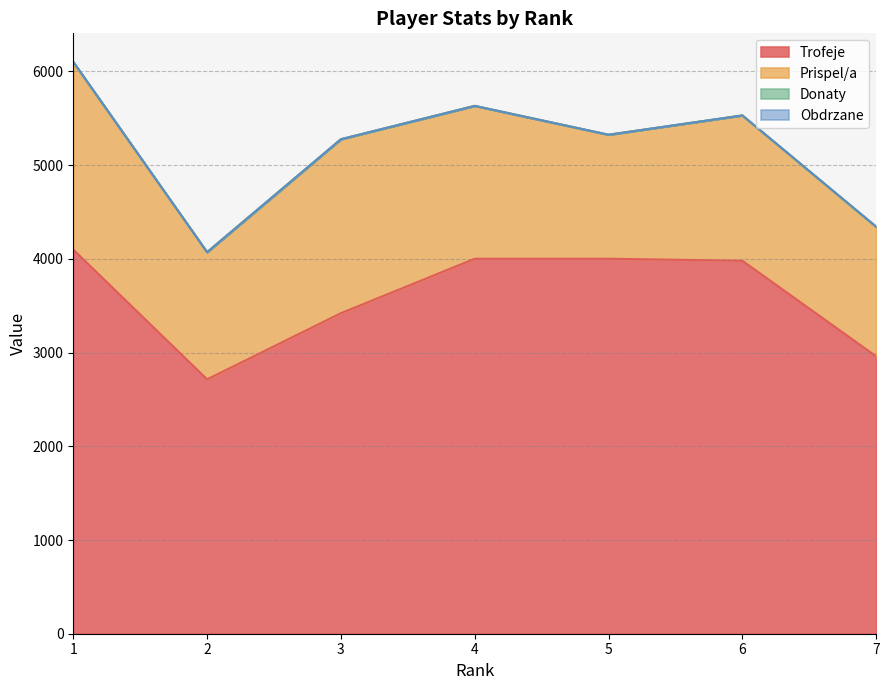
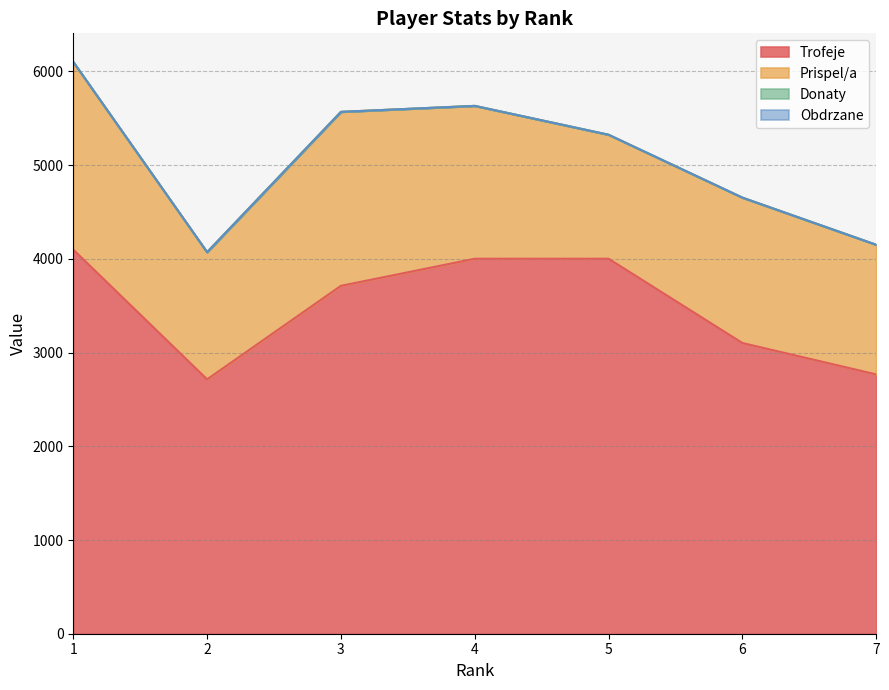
Trofeje, 3: 3400 -> 3700
Trofeje, 6: 4000 -> 3100
Trofeje, 7: 3000 -> 2800
